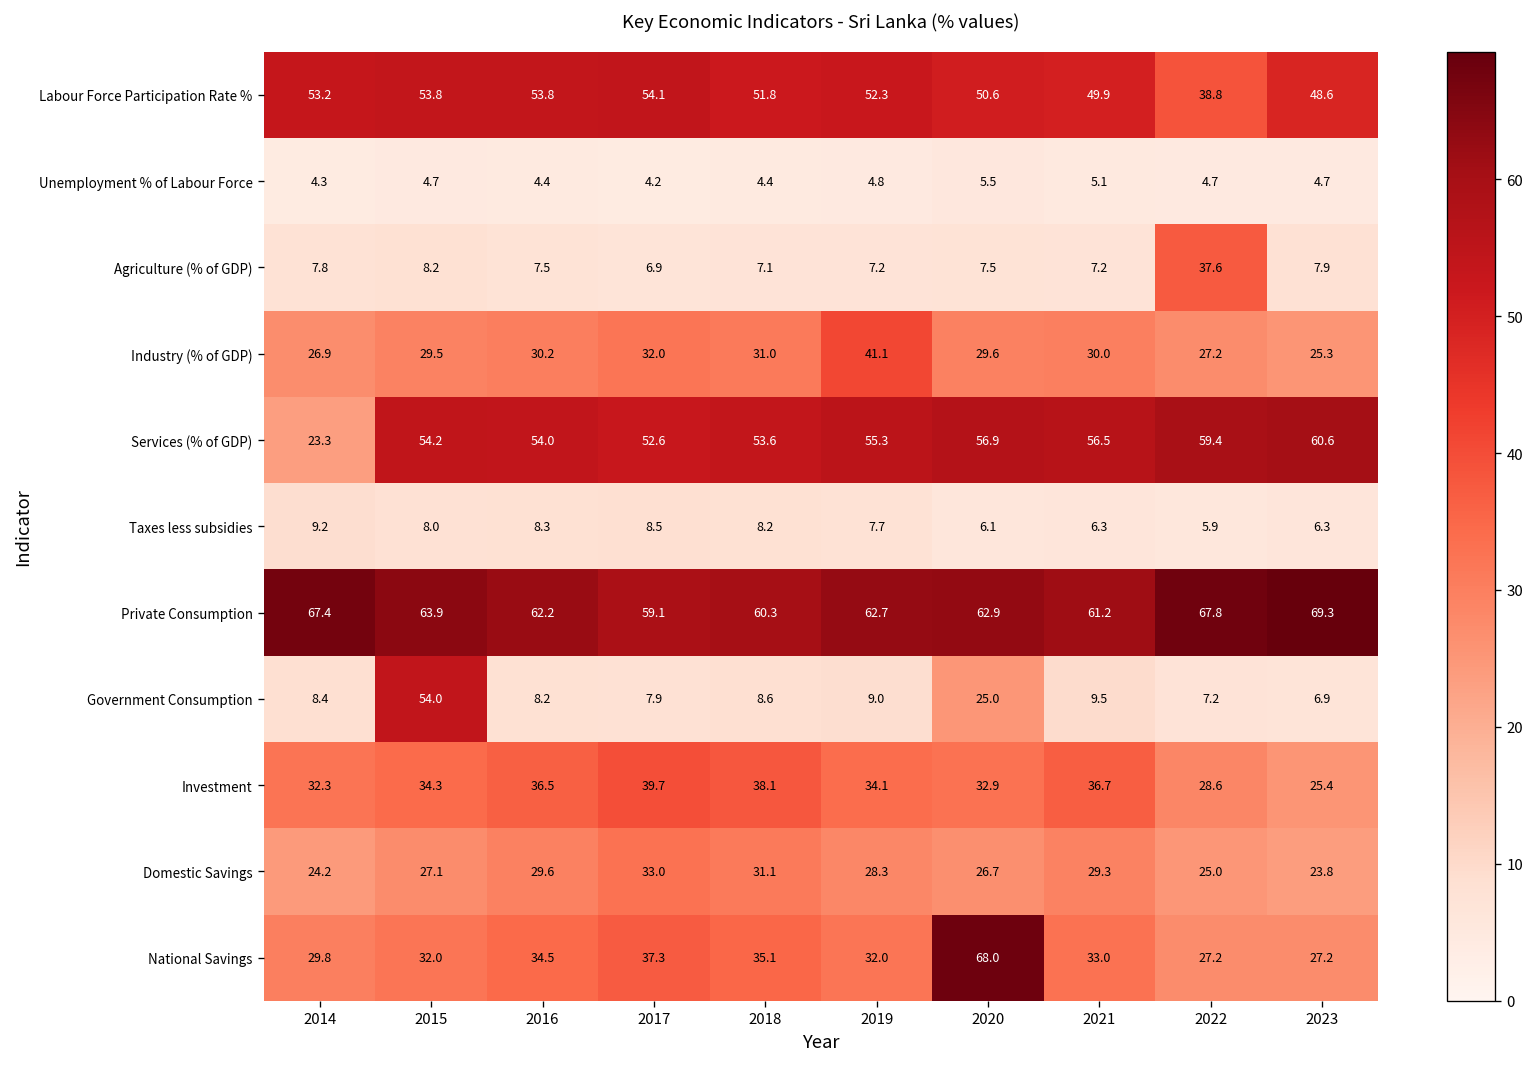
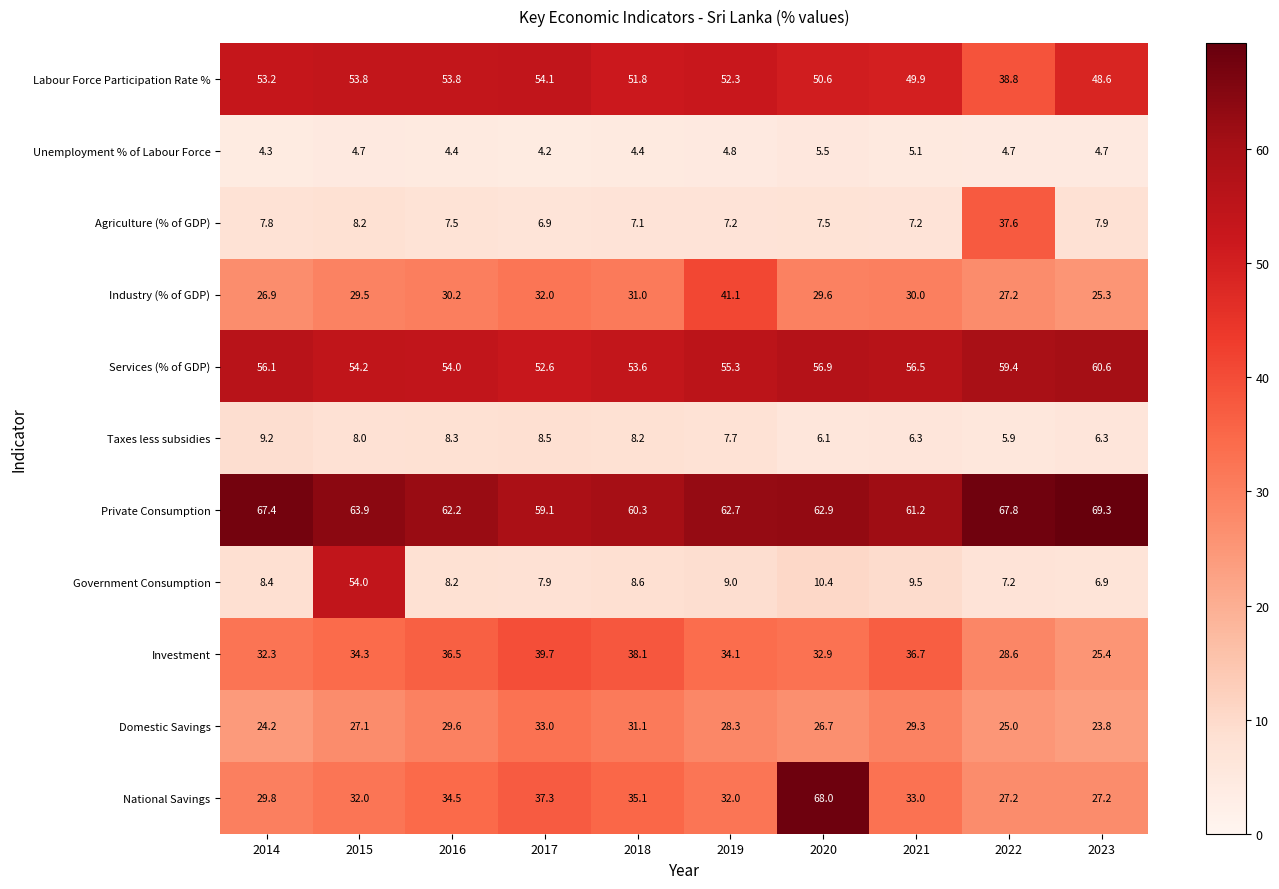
Services (% of GDP), 2014: 23.3 -> 56.1
Government Consumption, 2020: 25.0 -> 10.4
